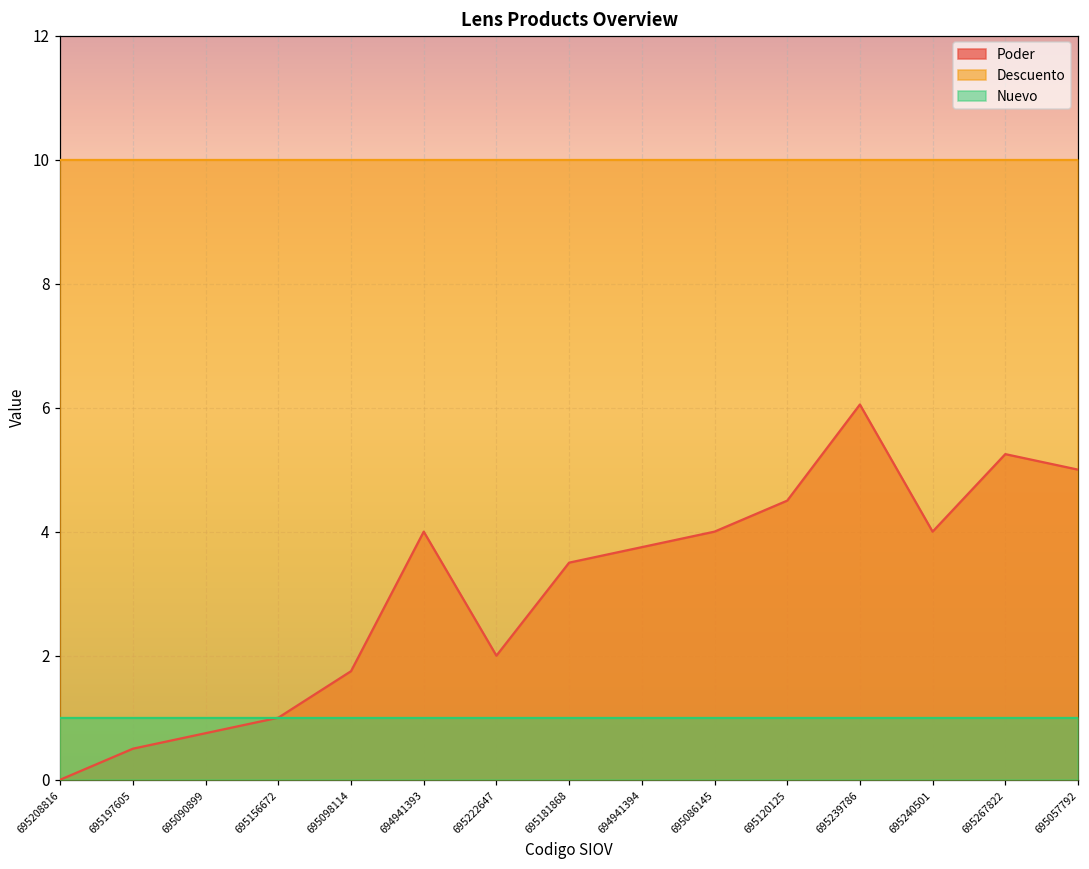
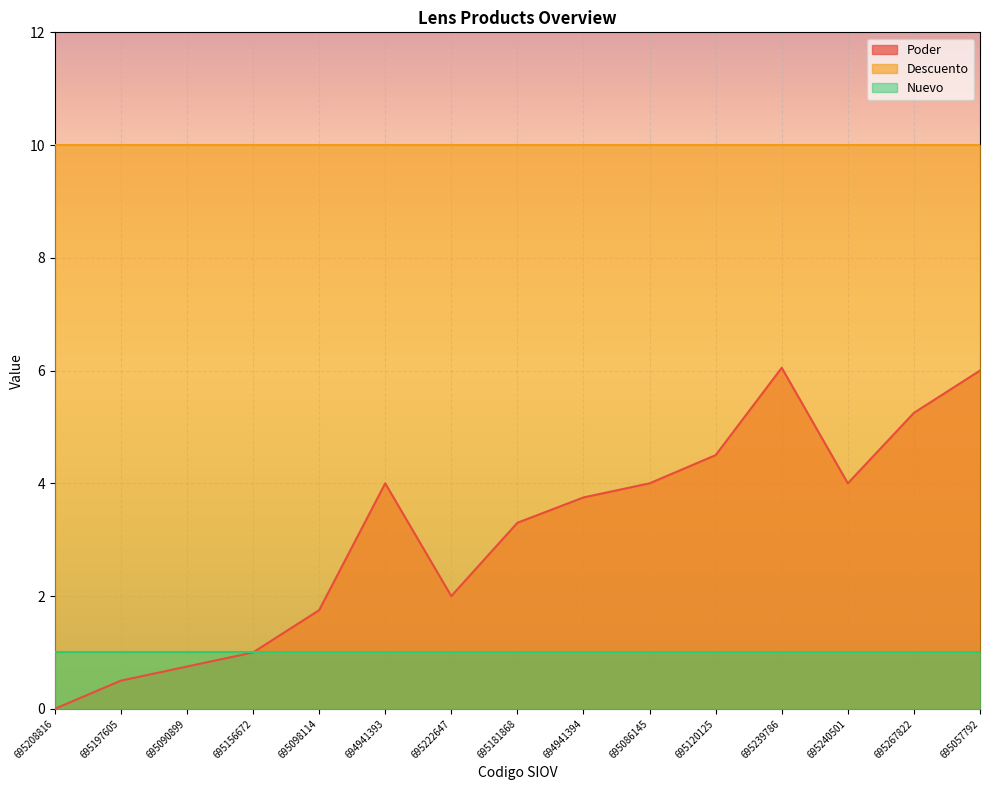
Poder, 695181868: 3.5 -> 3.3
Poder, 695057792: 5 -> 6
